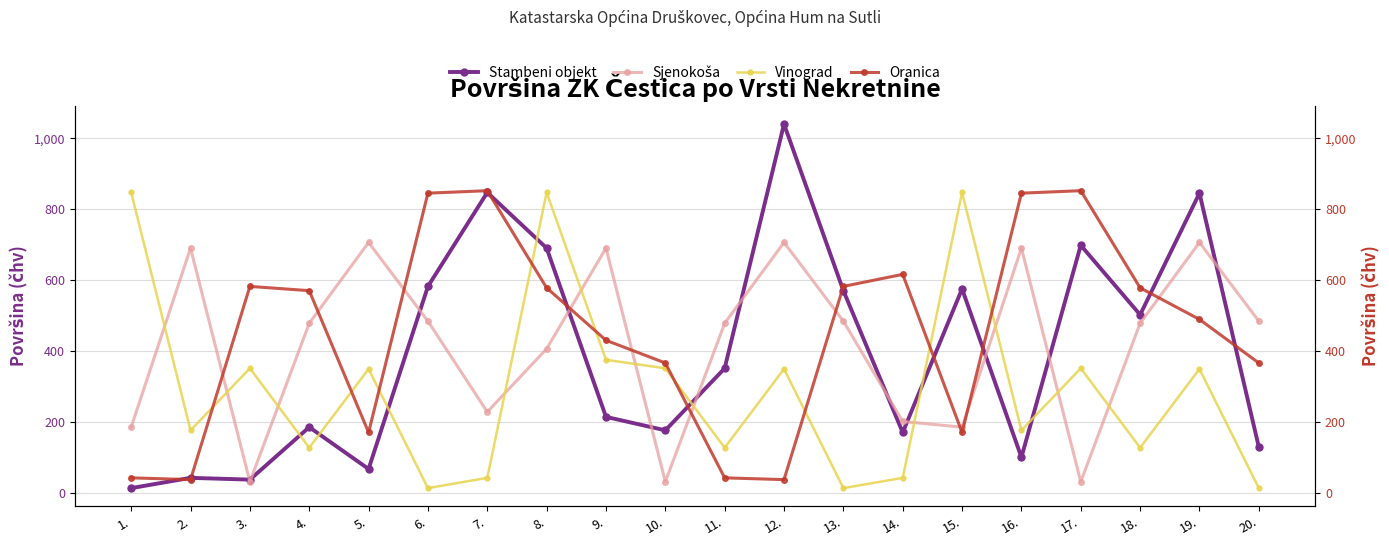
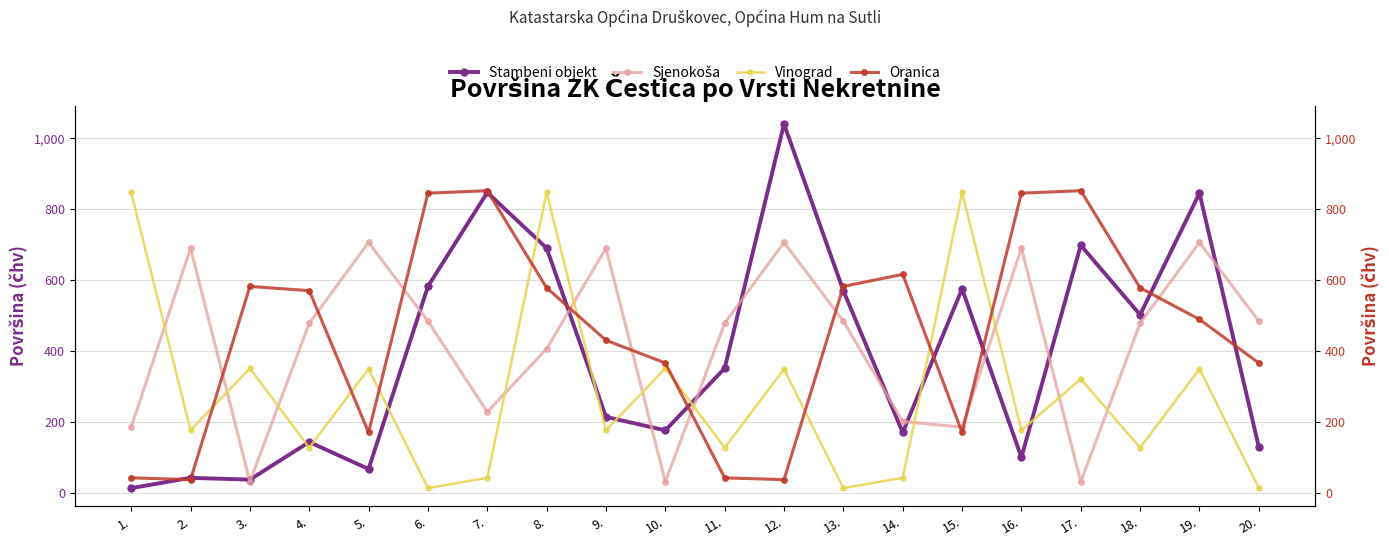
Stambeni objekt, 4.: 190 -> 140
Vinograd, 9.: 380 -> 180
Vinograd, 17.: 350 -> 320
